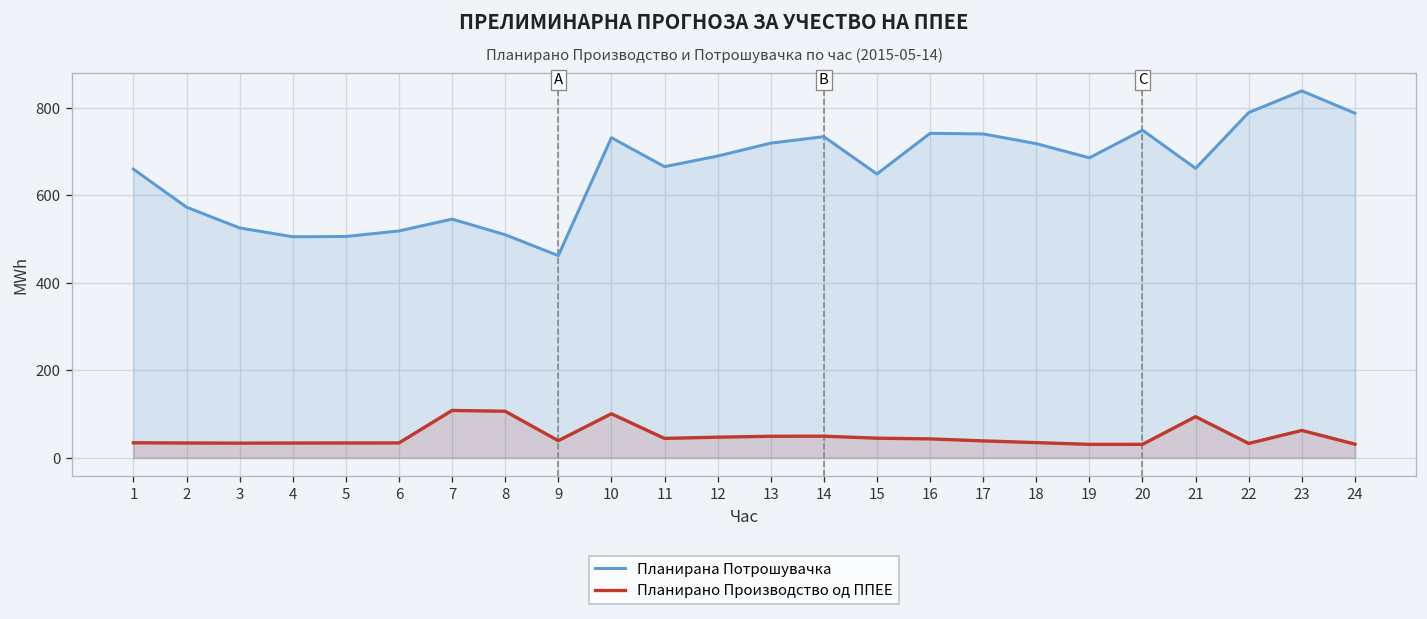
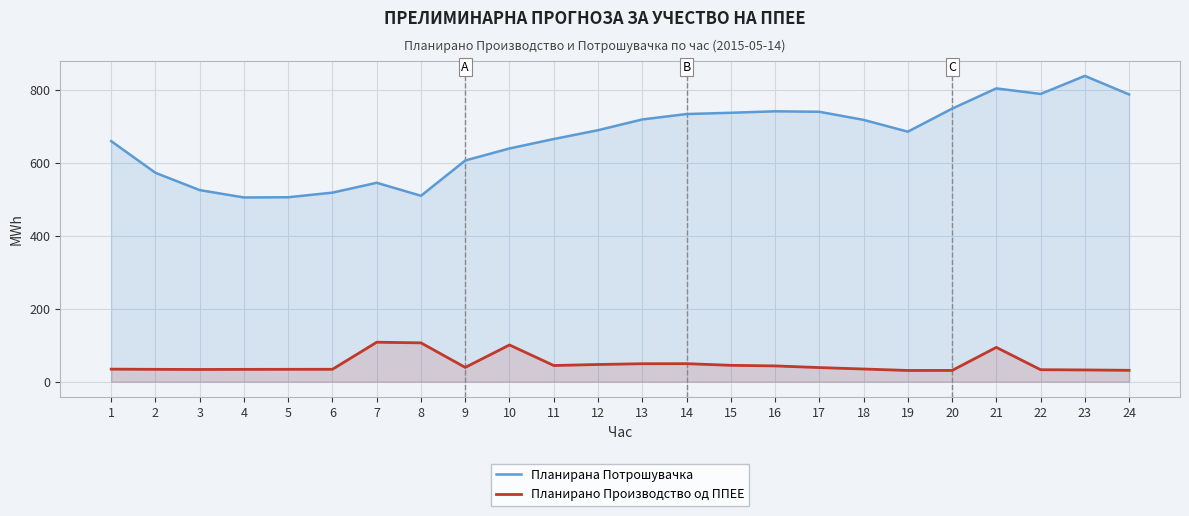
Планирана Потрошувачка, 9: 460 -> 610
Планирана Потрошувачка, 10: 730 -> 640
Планирана Потрошувачка, 15: 650 -> 740
Планирана Потрошувачка, 21: 660 -> 800
Планирано Производство од ППЕЕ, 23: 60 -> 30
